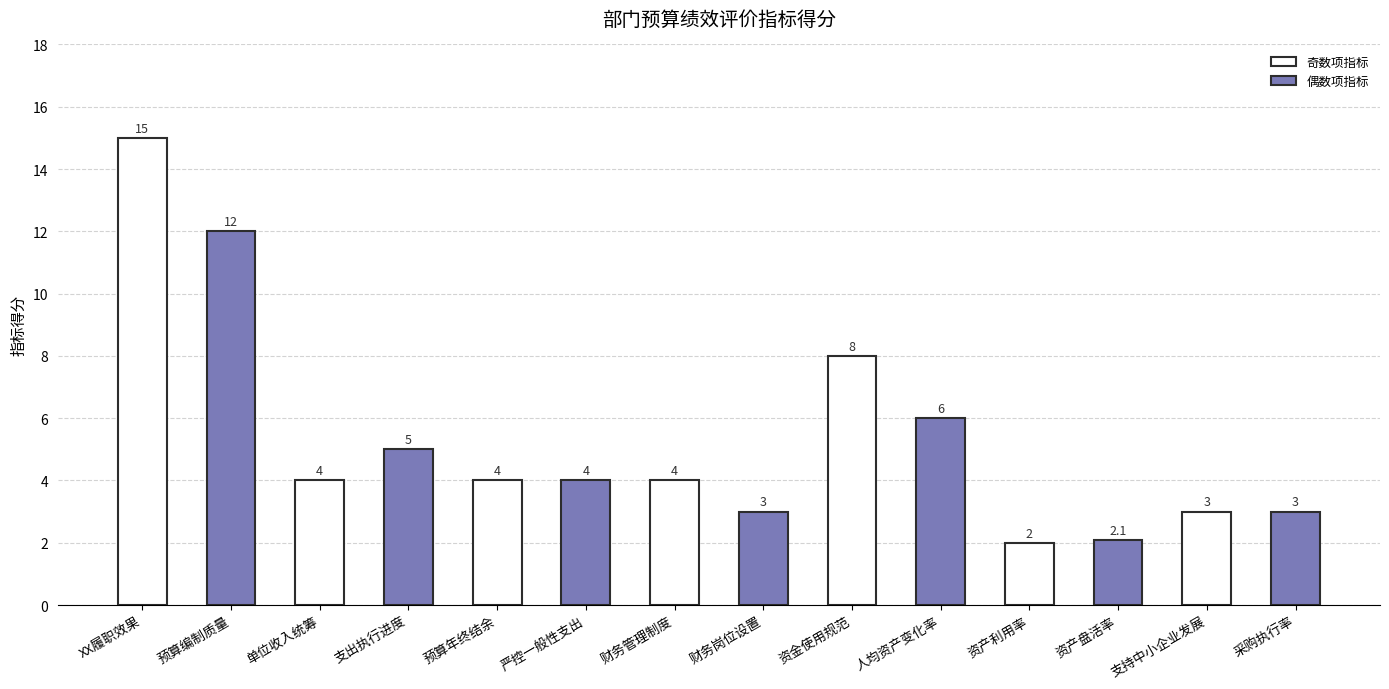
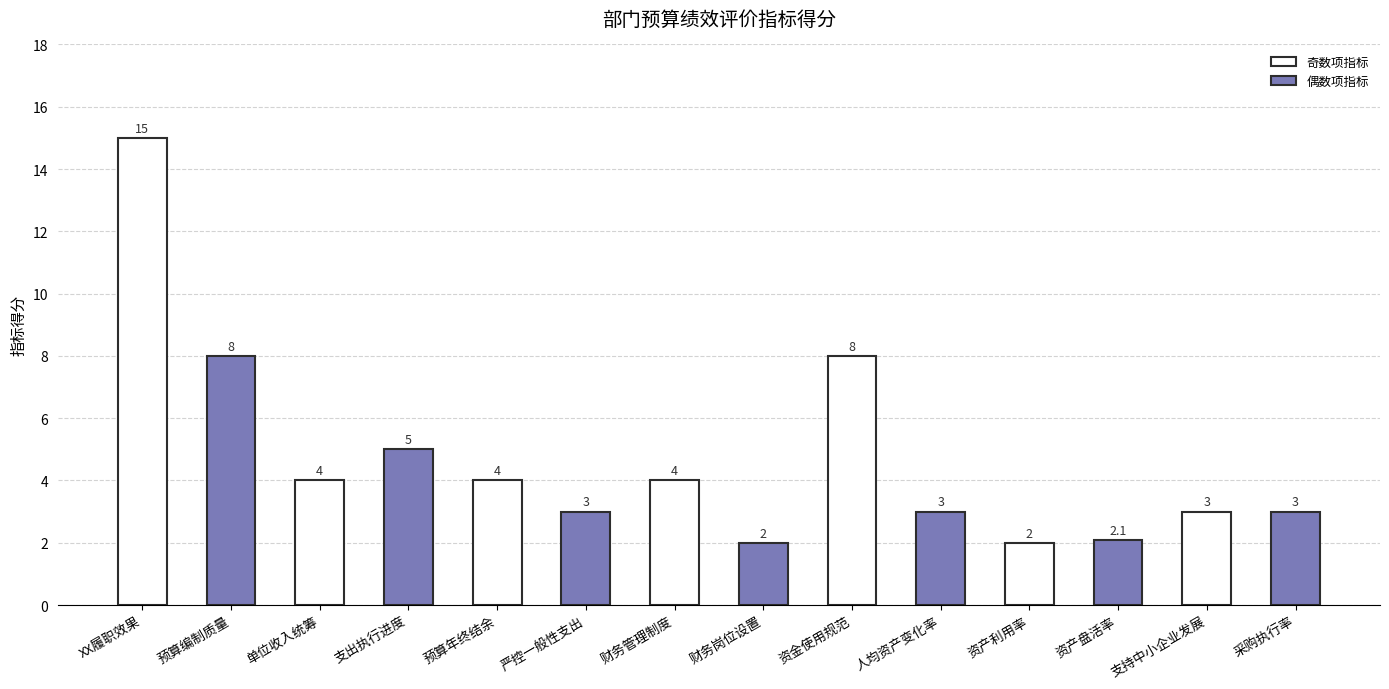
预算编制质量: 12 -> 8
严控一般性支出: 4 -> 3
财务岗位设置: 3 -> 2
人均资产变化率: 6 -> 3
